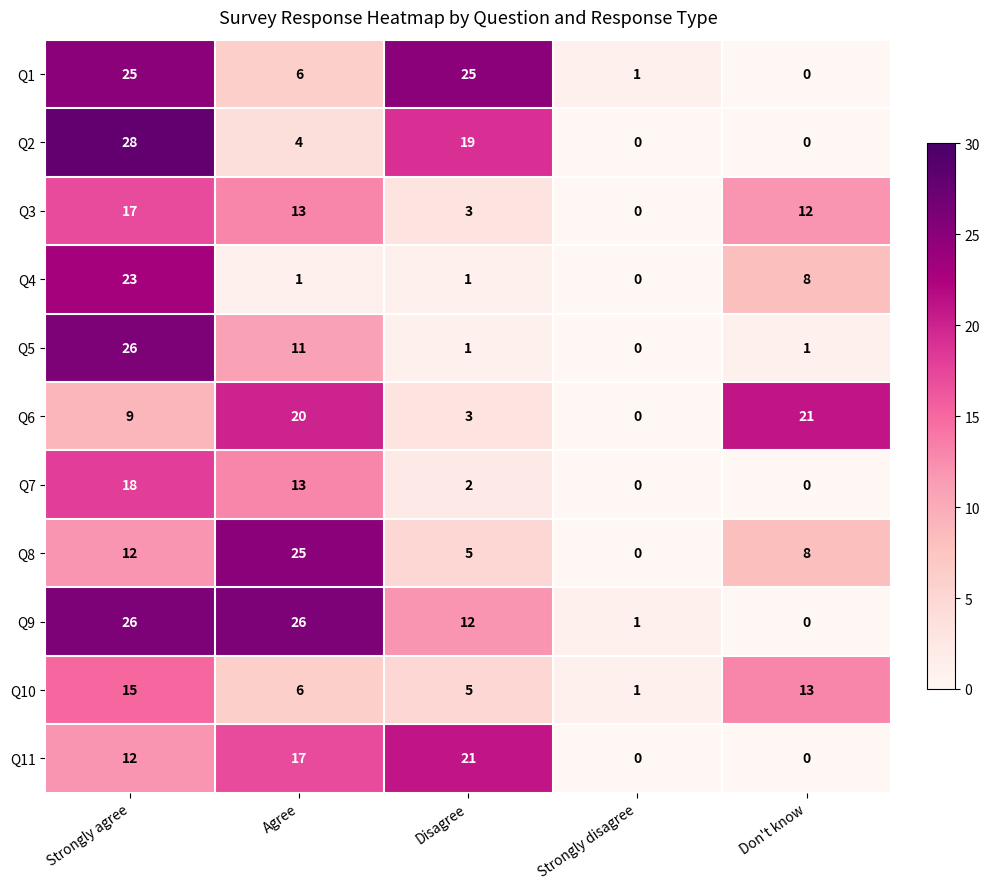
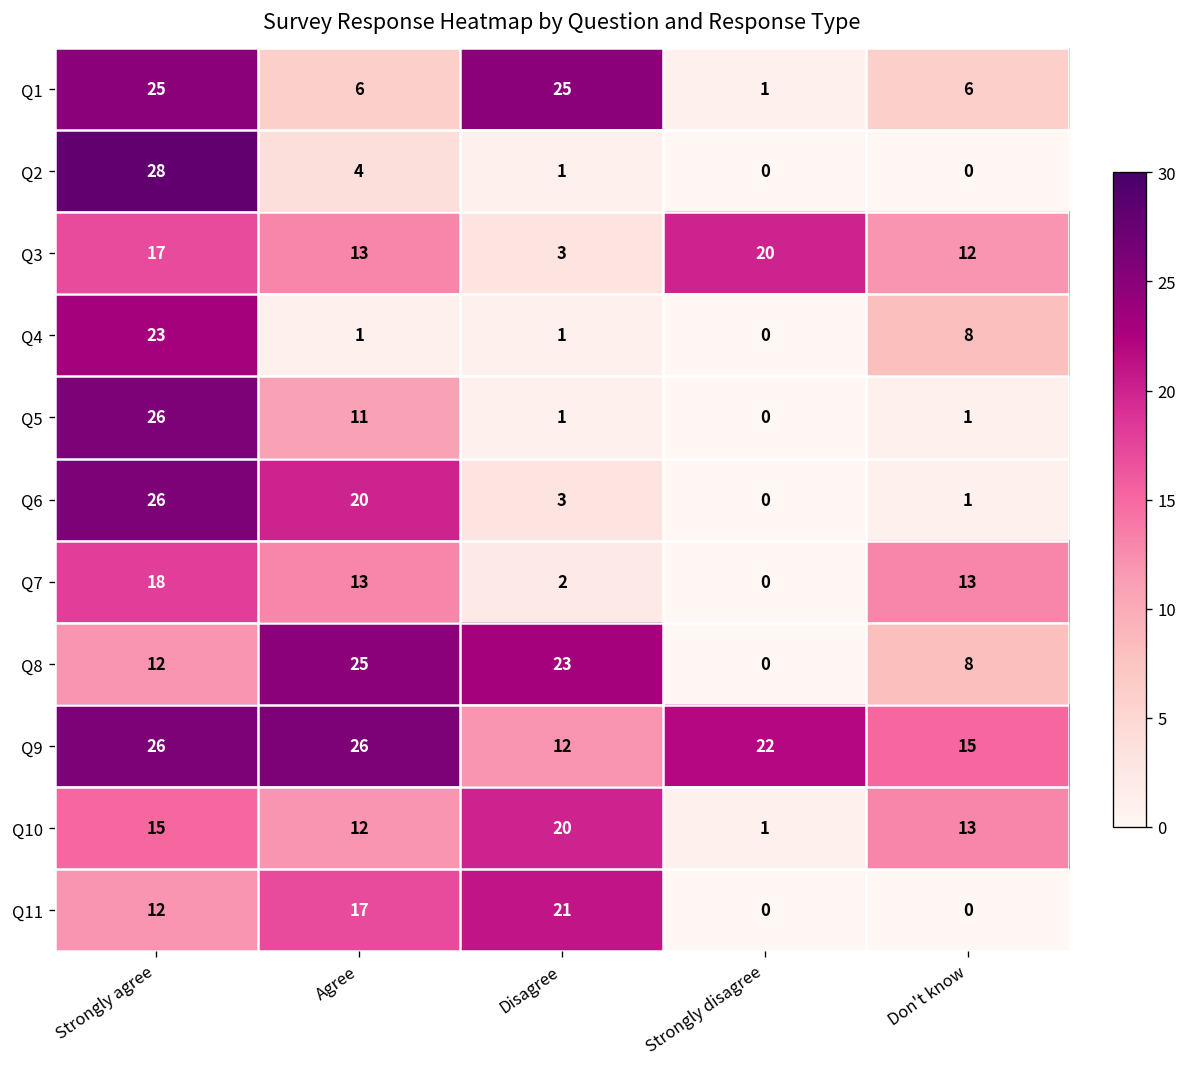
Q1, Don't know: 0 -> 6
Q2, Disagree: 19 -> 1
Q3, Strongly disagree: 0 -> 20
Q6, Strongly agree: 9 -> 26
Q6, Don't know: 21 -> 1
Q7, Don't know: 0 -> 13
Q8, Disagree: 5 -> 23
Q9, Strongly disagree: 1 -> 22
Q9, Don't know: 0 -> 15
Q10, Agree: 6 -> 12
Q10, Disagree: 5 -> 20
